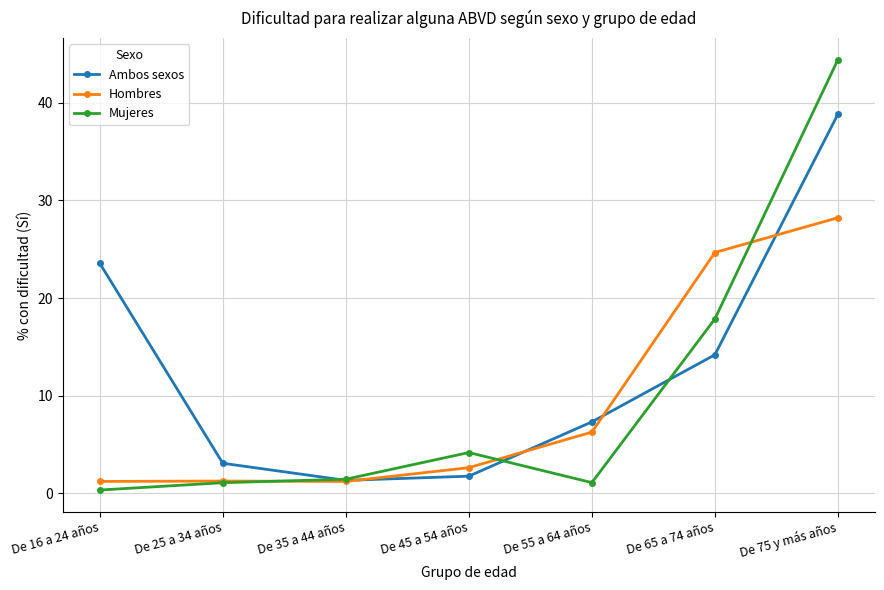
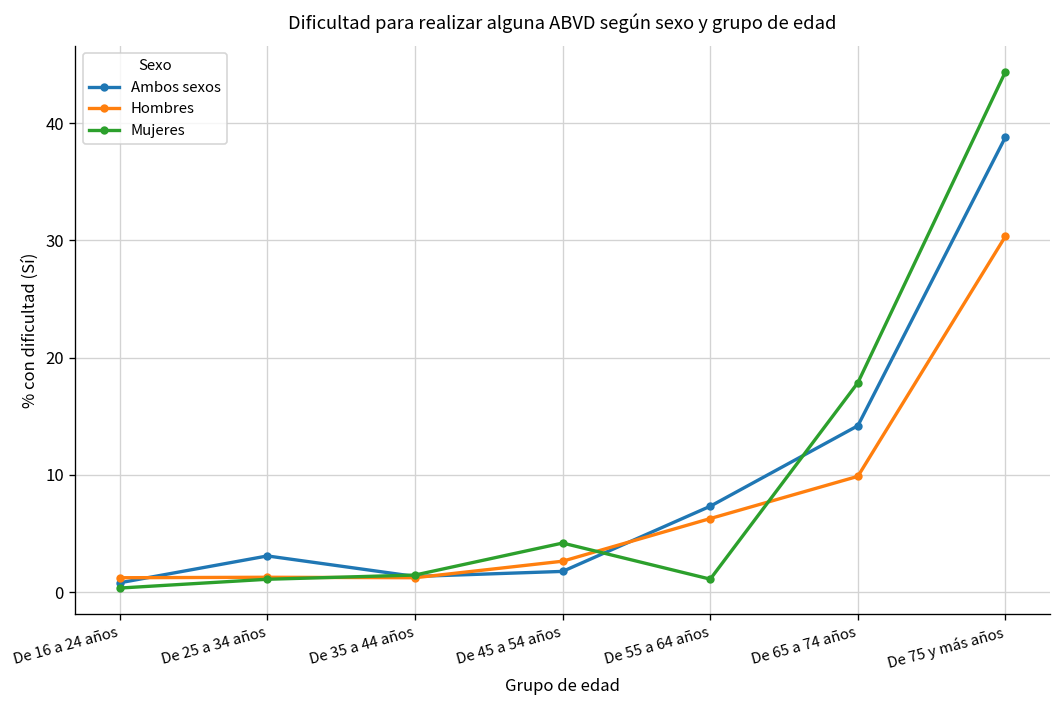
Ambos sexos, De 16 a 24 años: 24 -> 1
Hombres, De 65 a 74 años: 25 -> 10
Hombres, De 75 y más años: 28 -> 30
